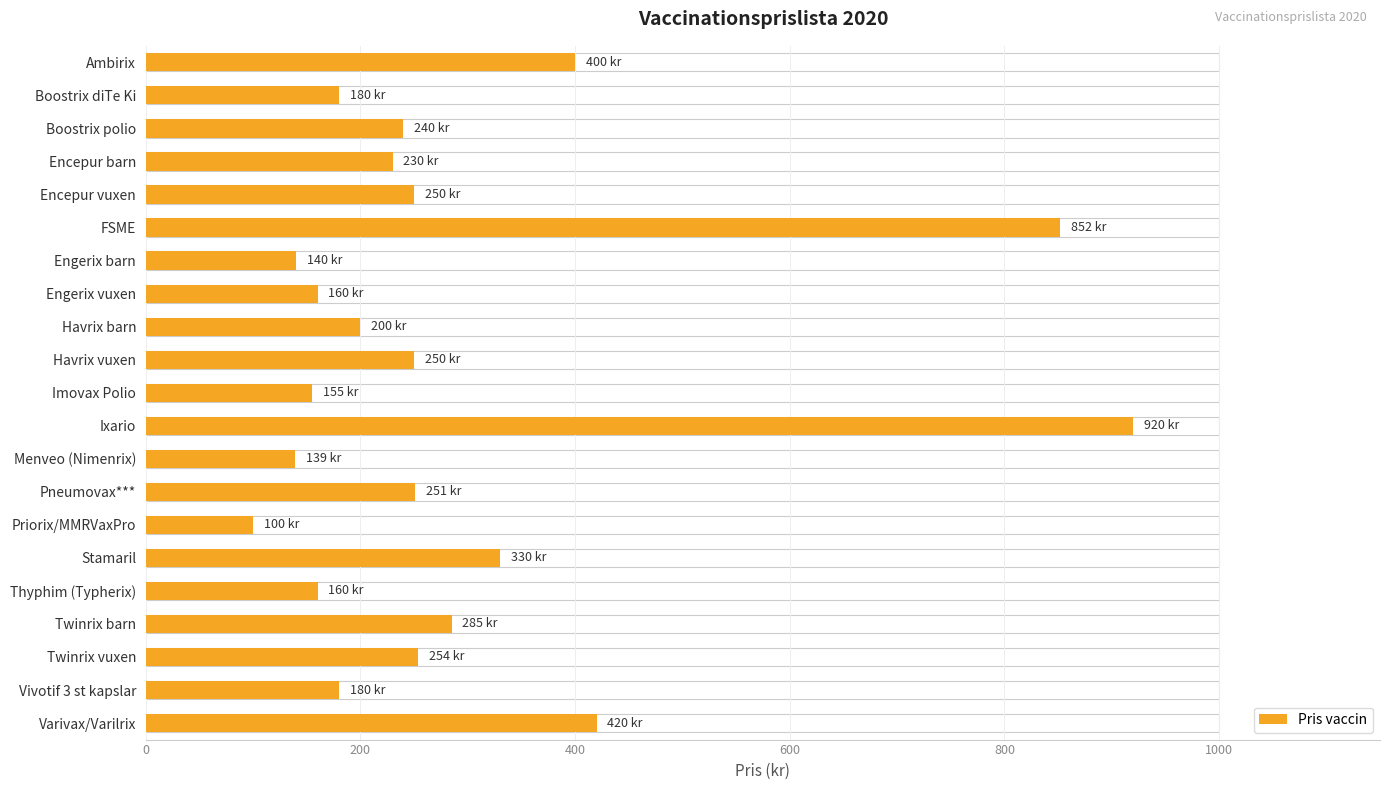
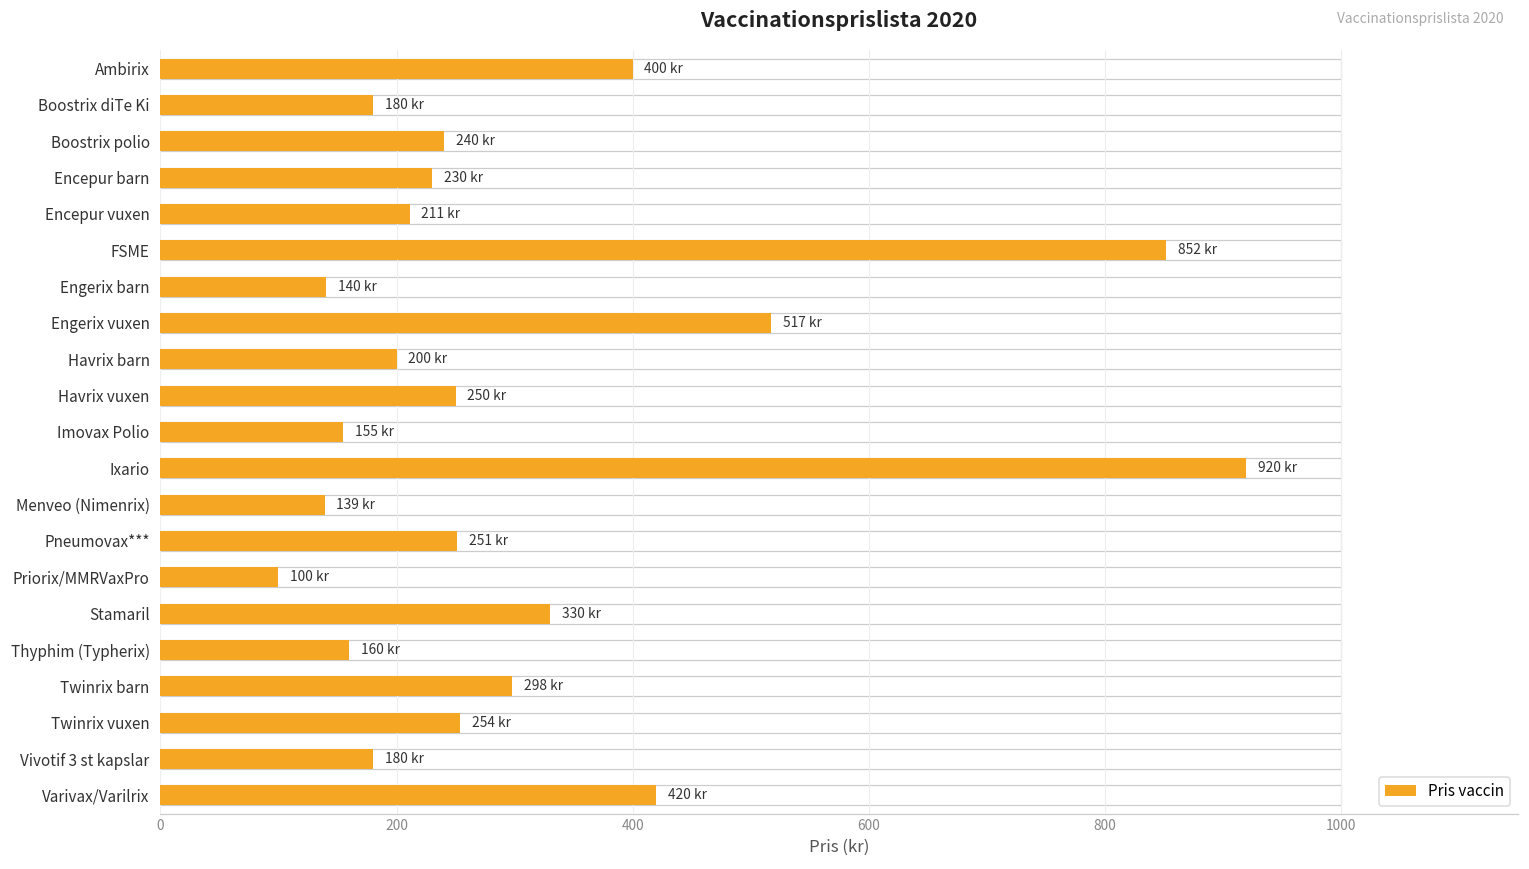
Pris vaccin, Encepur vuxen: 250 -> 211
Pris vaccin, Engerix vuxen: 160 -> 517
Pris vaccin, Twinrix barn: 285 -> 298
